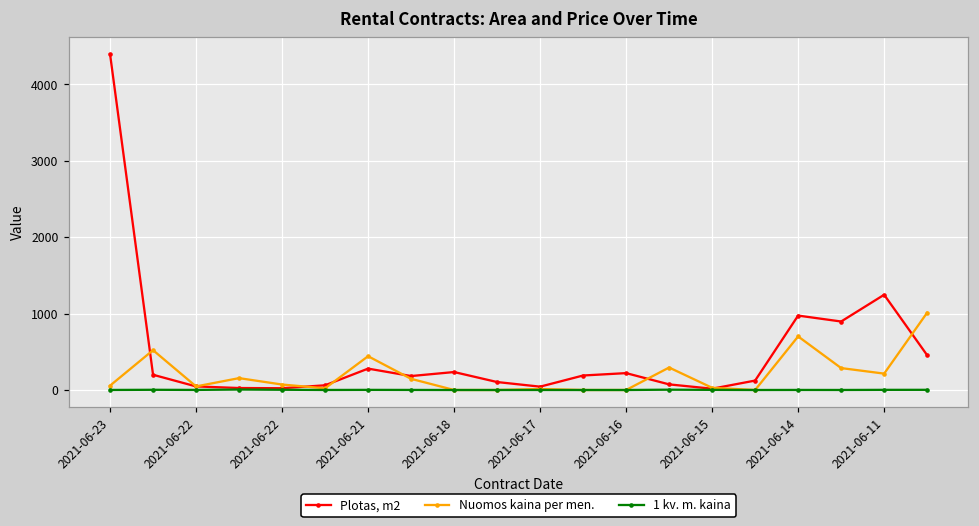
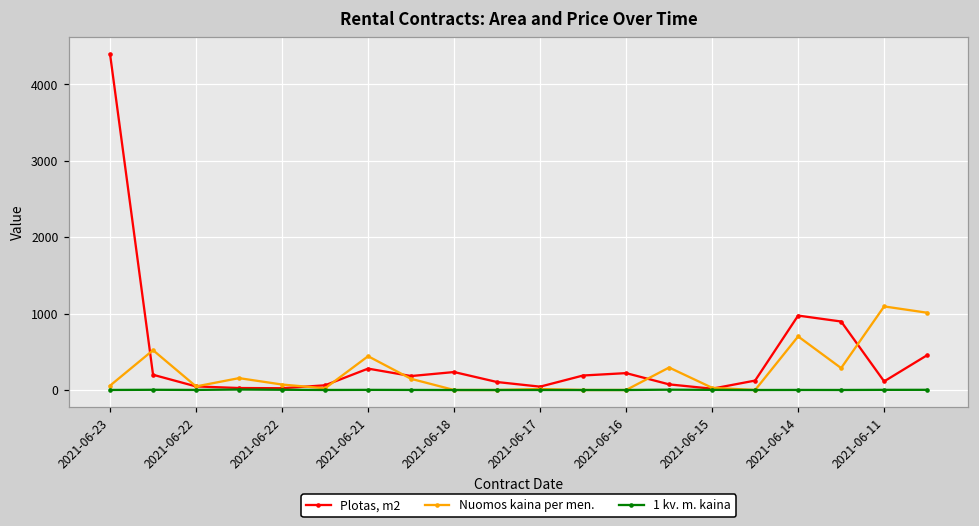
Plotas, m2, 2021-06-11: 1200 -> 100
Nuomos kaina per men., 2021-06-11: 200 -> 1100
